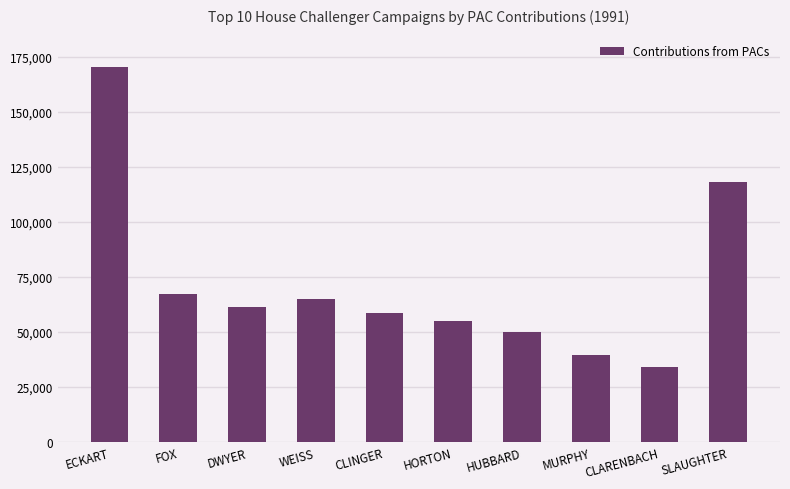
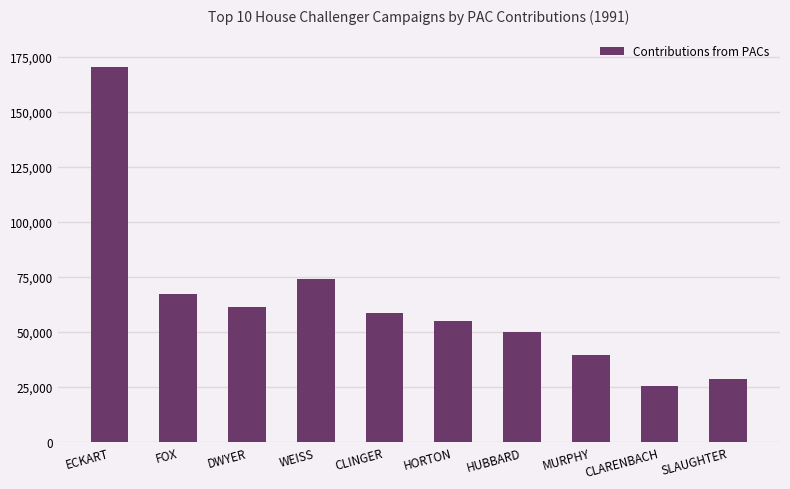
WEISS: 65,000 -> 74,000
CLARENBACH: 34,000 -> 25,000
SLAUGHTER: 118,000 -> 29,000
